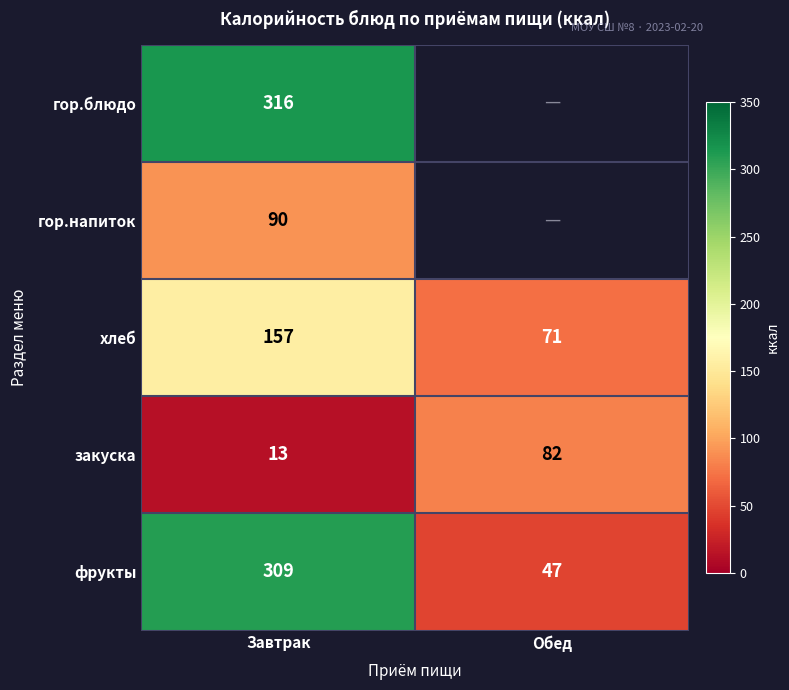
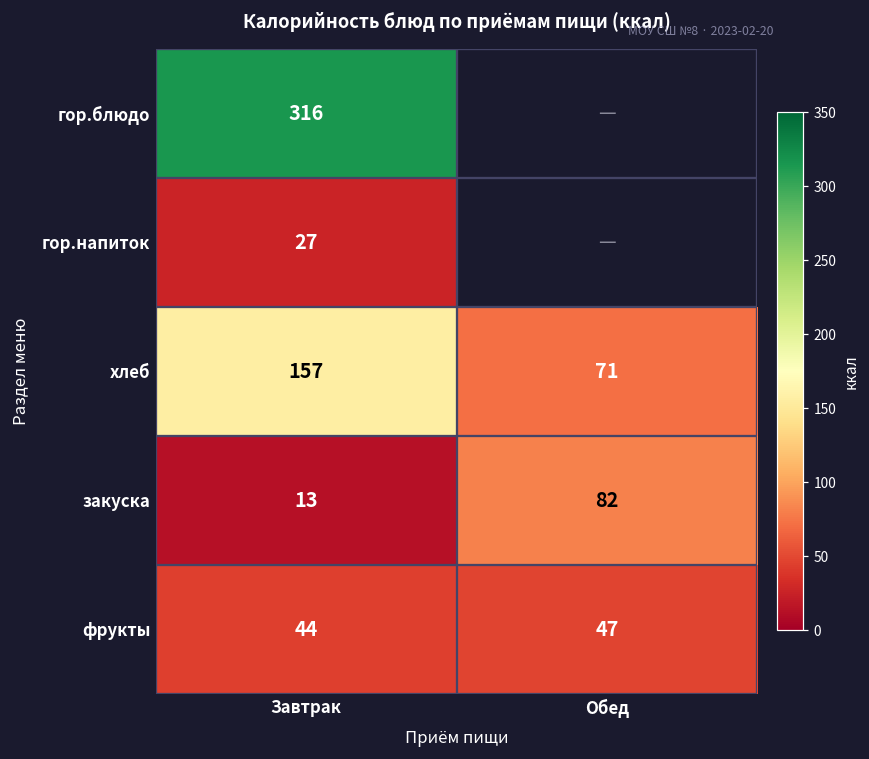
гор.напиток, Завтрак: 90 -> 27
фрукты, Завтрак: 309 -> 44
